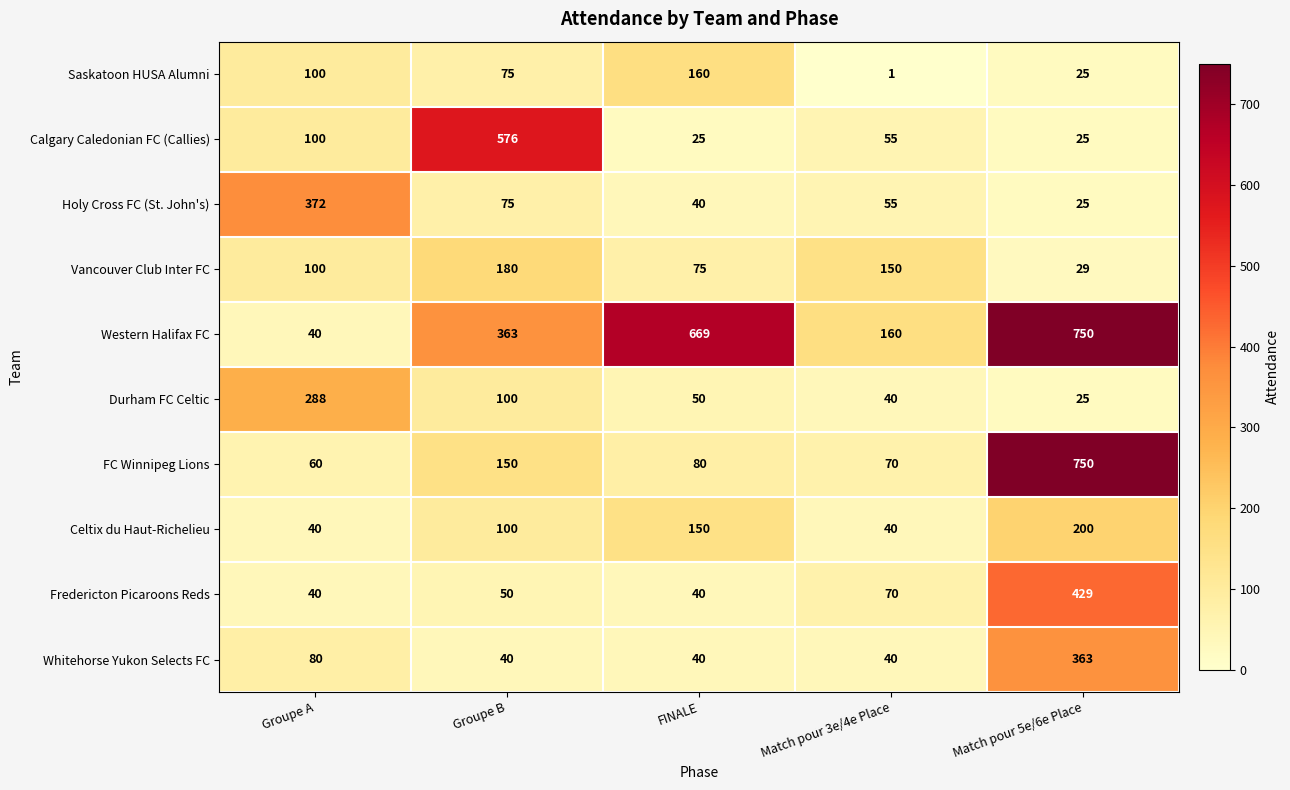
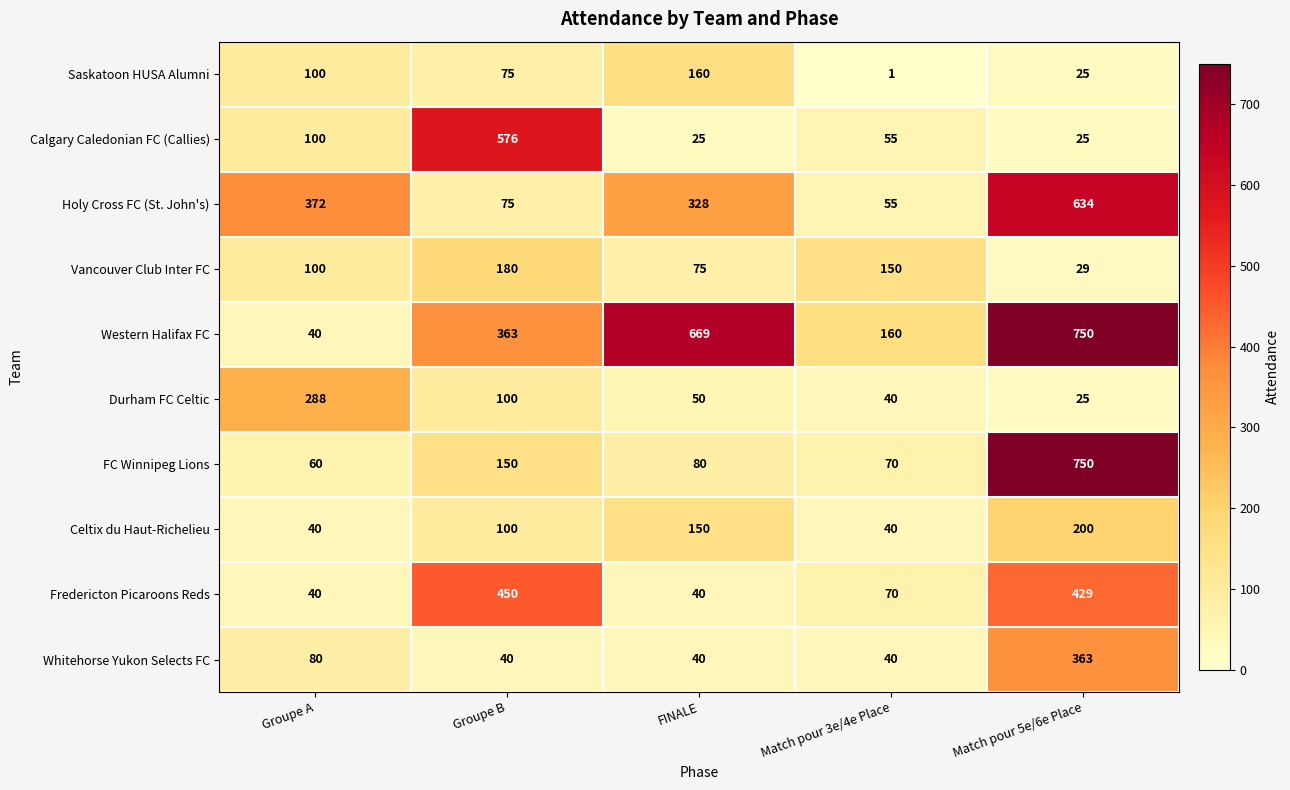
Holy Cross FC (St. John's), FINALE: 40 -> 328
Holy Cross FC (St. John's), Match pour 5e/6e Place: 25 -> 634
Fredericton Picaroons Reds, Groupe B: 50 -> 450
